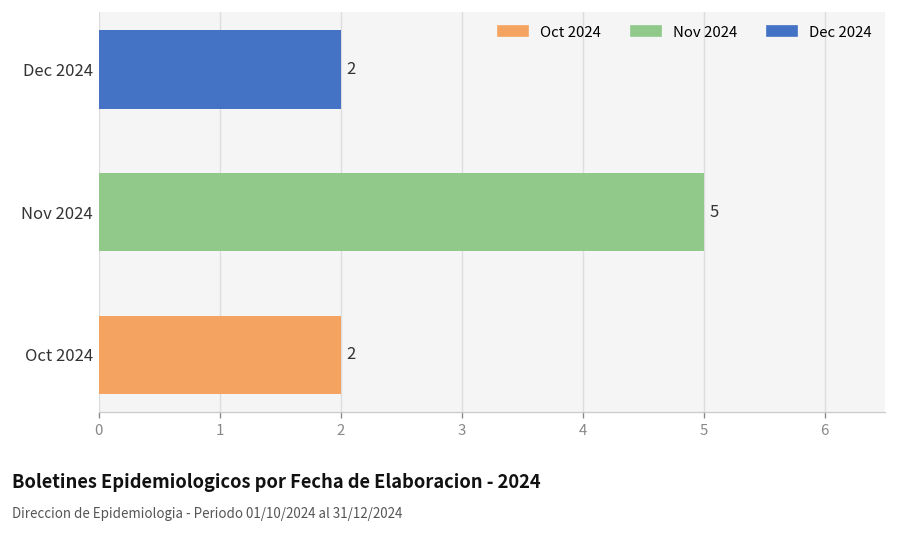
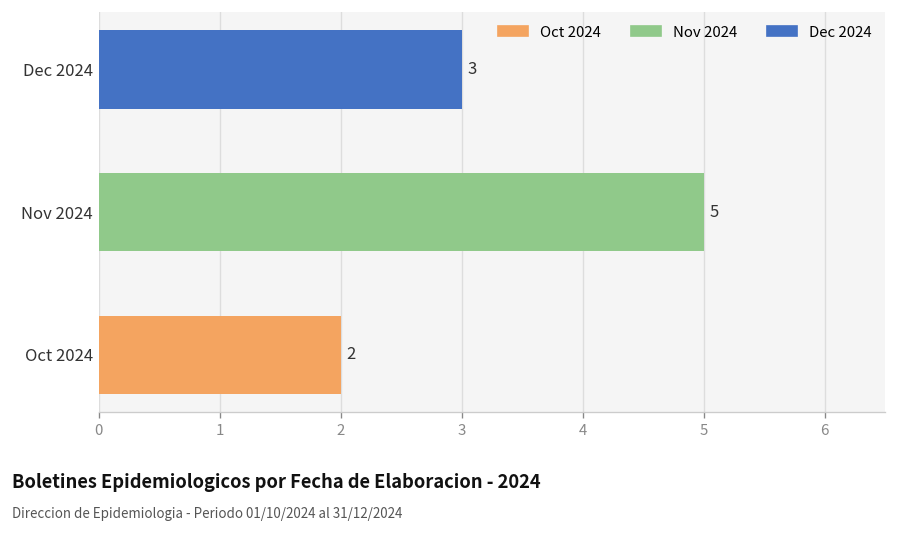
Dec 2024: 2 -> 3
